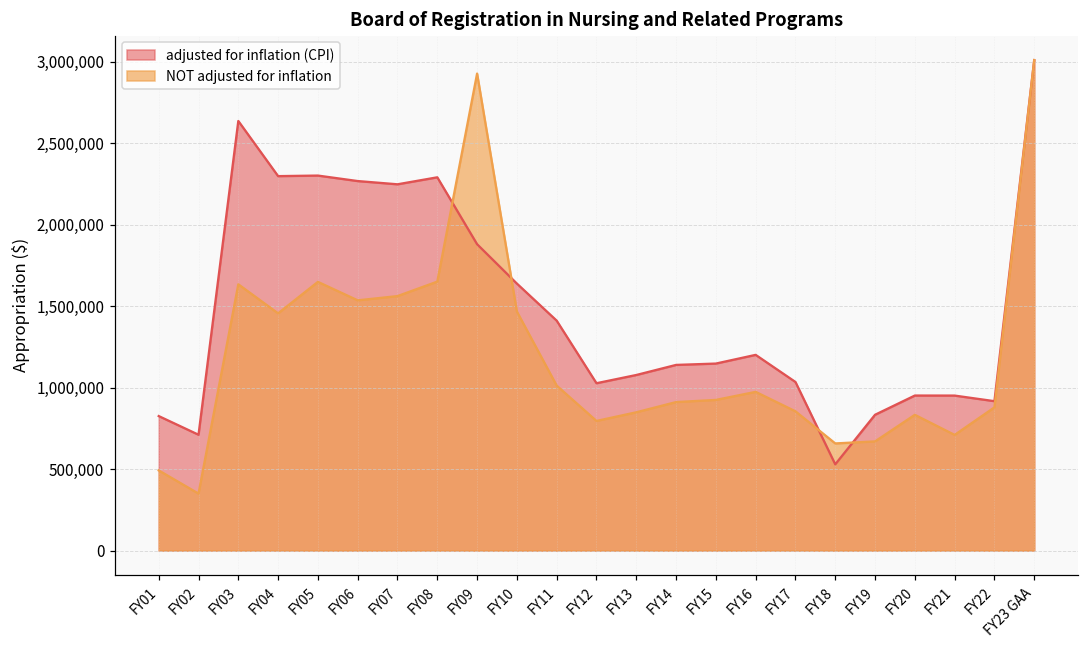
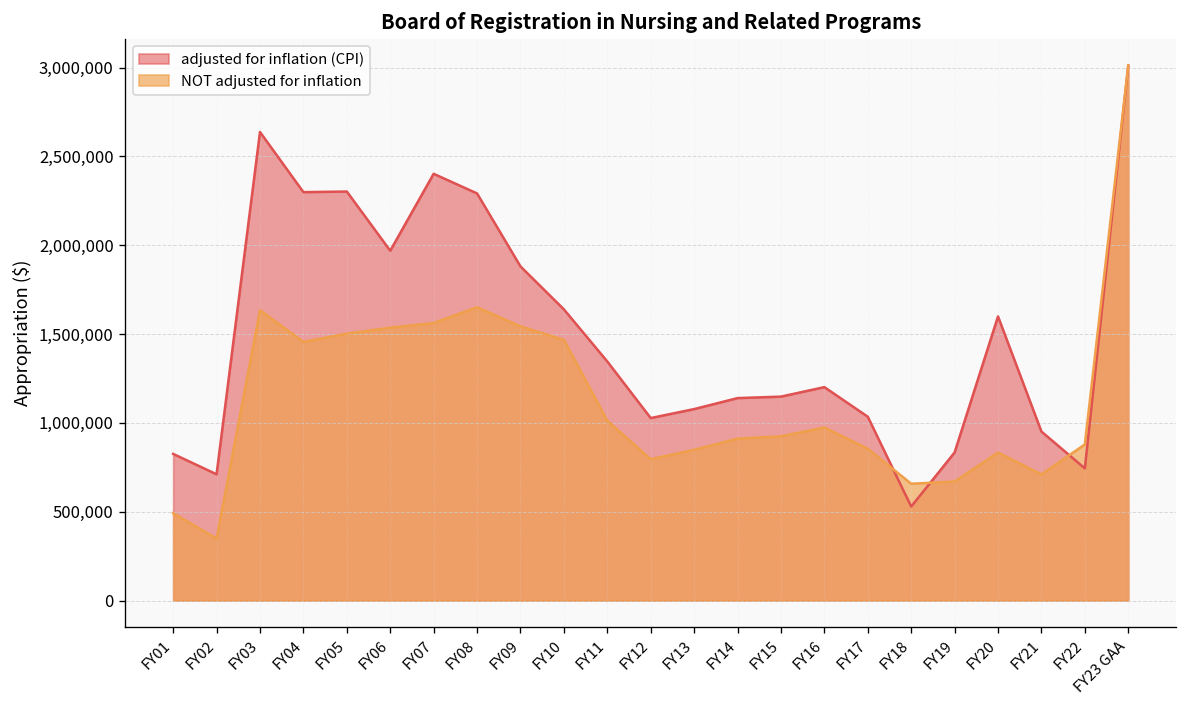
NOT adjusted for inflation, FY05: 1,650,000 -> 1,500,000
adjusted for inflation (CPI), FY06: 2,270,000 -> 1,970,000
adjusted for inflation (CPI), FY07: 2,250,000 -> 2,400,000
NOT adjusted for inflation, FY09: 2,930,000 -> 1,540,000
adjusted for inflation (CPI), FY11: 1,410,000 -> 1,350,000
adjusted for inflation (CPI), FY20: 950,000 -> 1,600,000
adjusted for inflation (CPI), FY22: 920,000 -> 740,000
